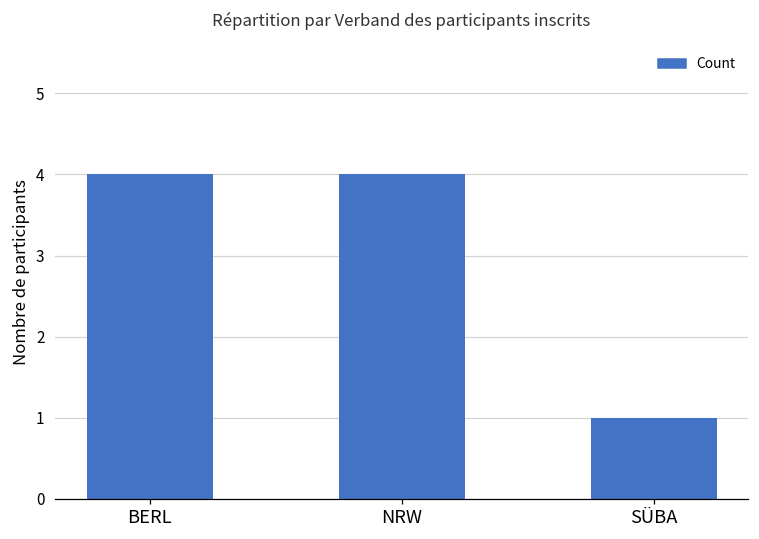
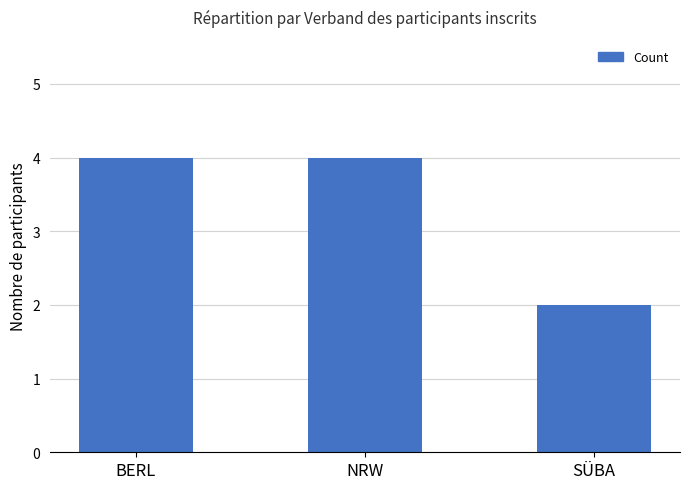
SÜBA: 1 -> 2
